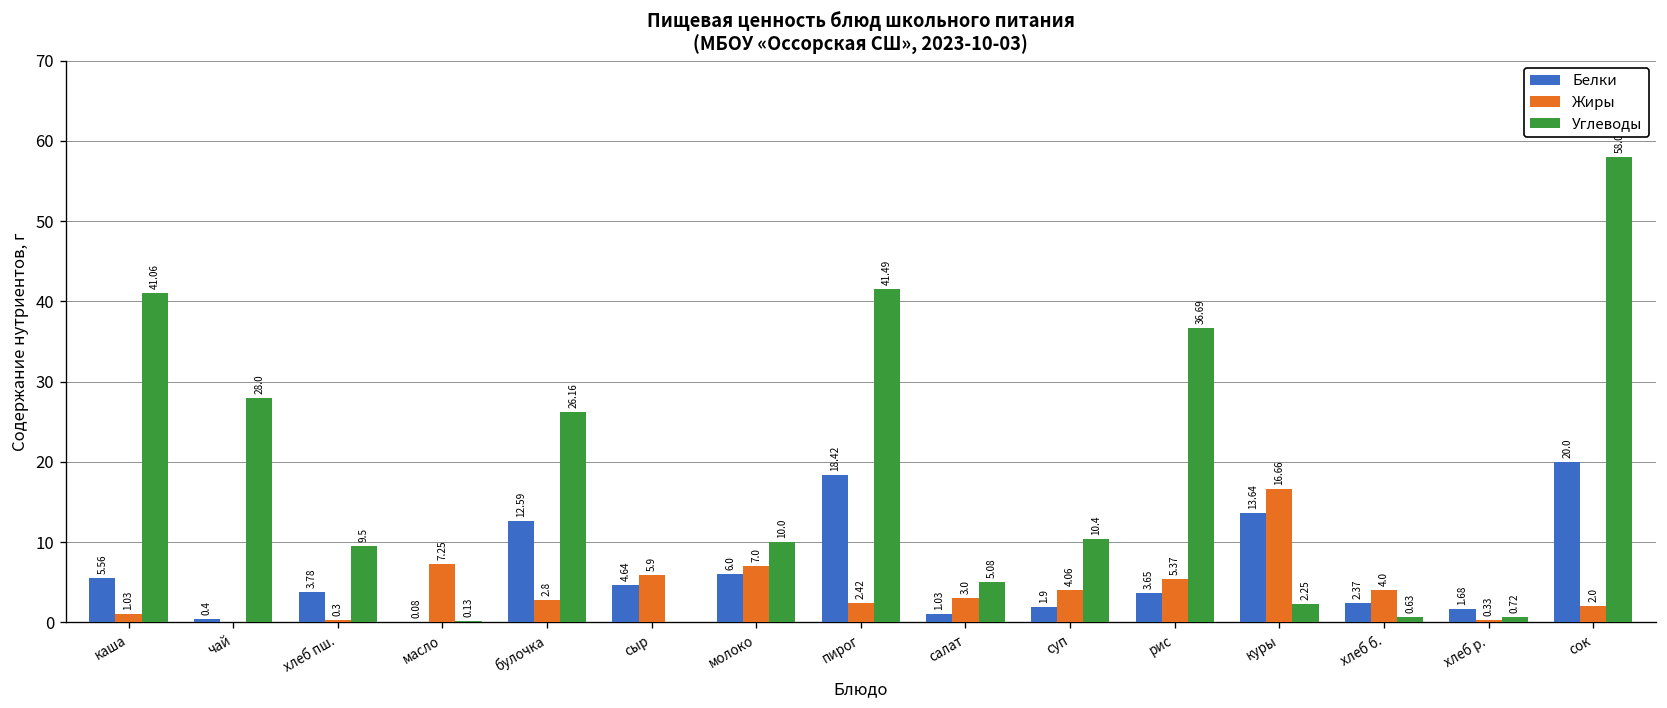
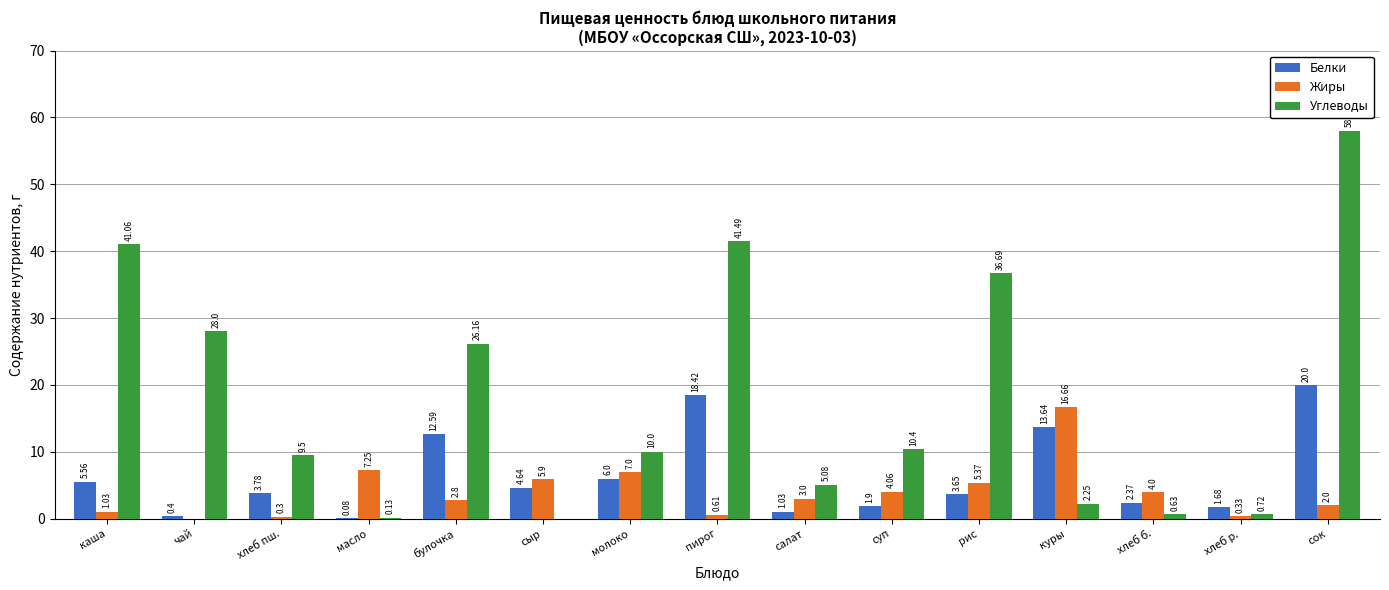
Жиры, пирог: 2.42 -> 0.61
